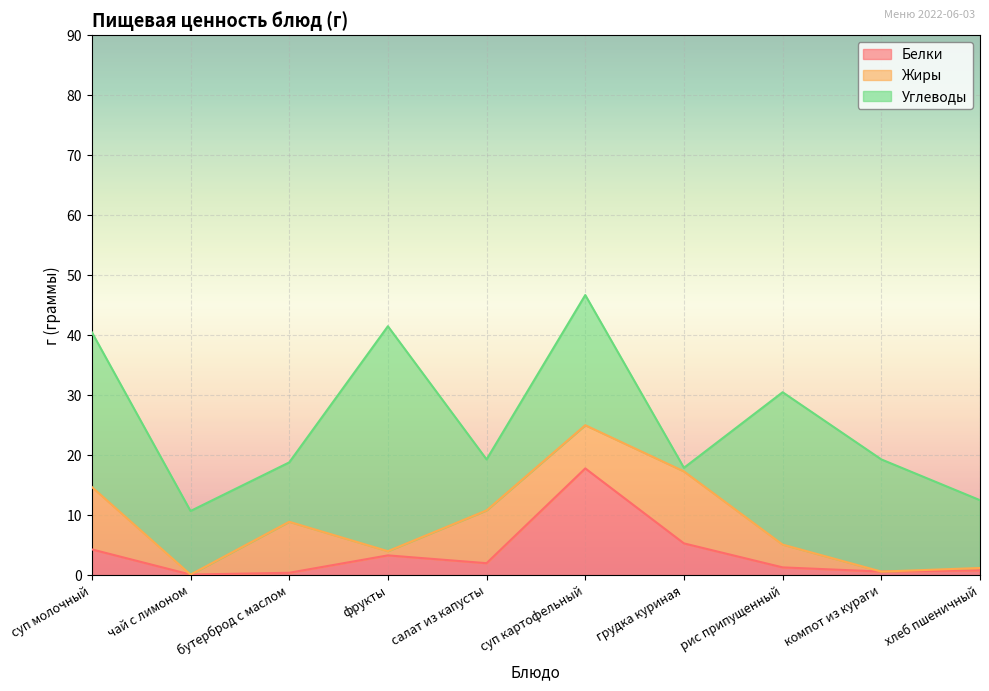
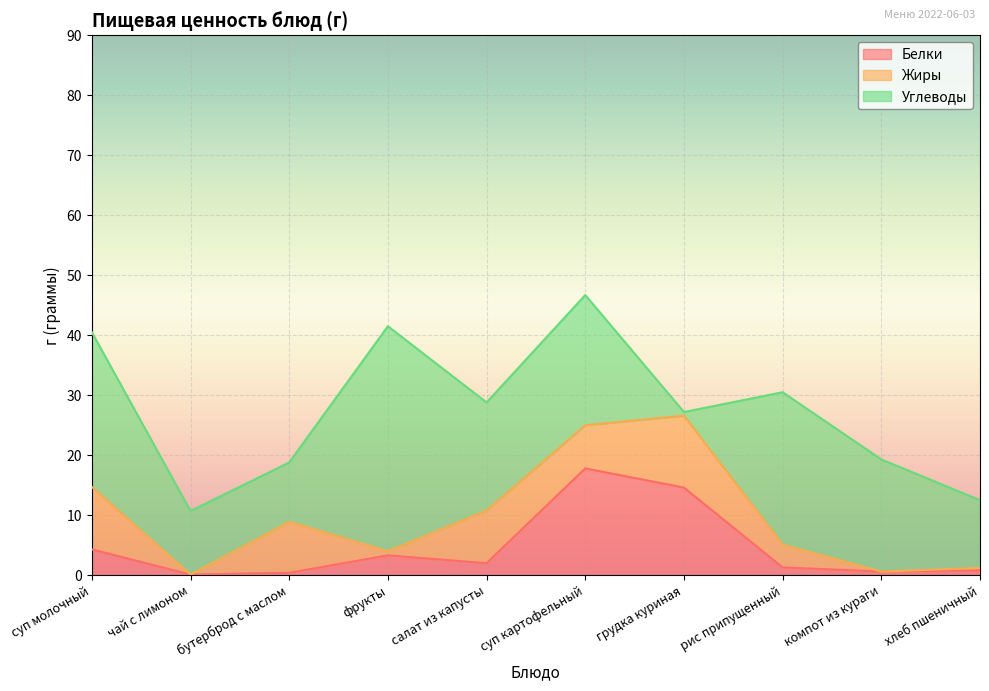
Углеводы, салат из капусты: 9 -> 18
Белки, грудка куриная: 5 -> 15
